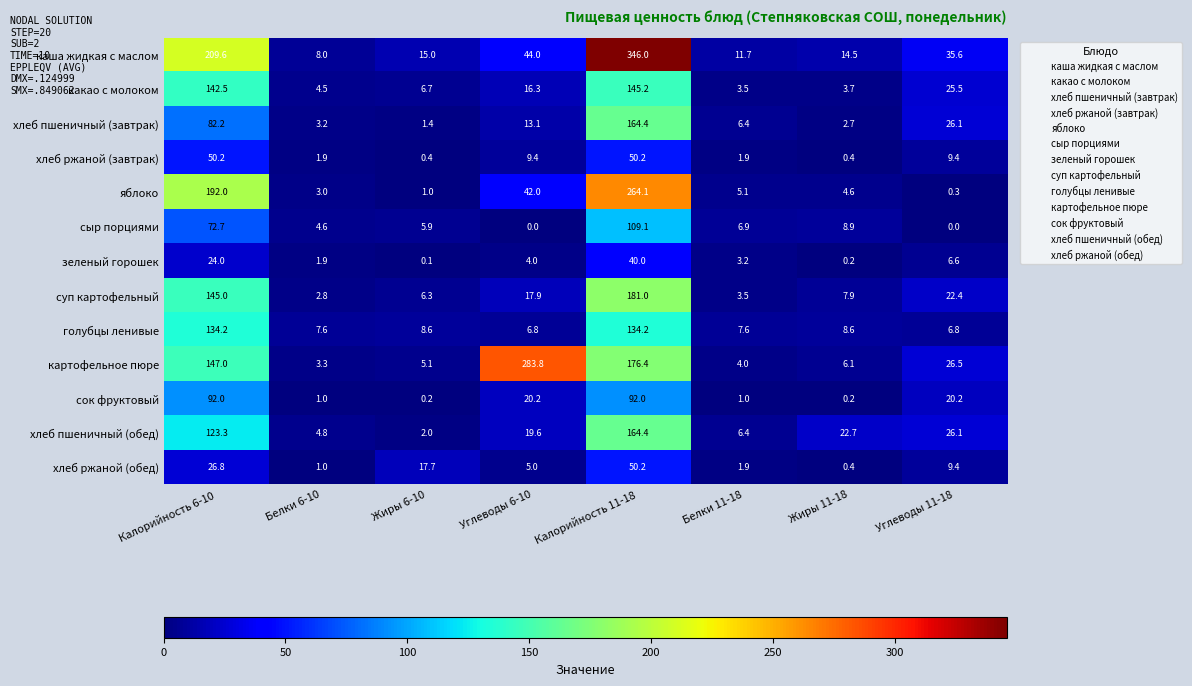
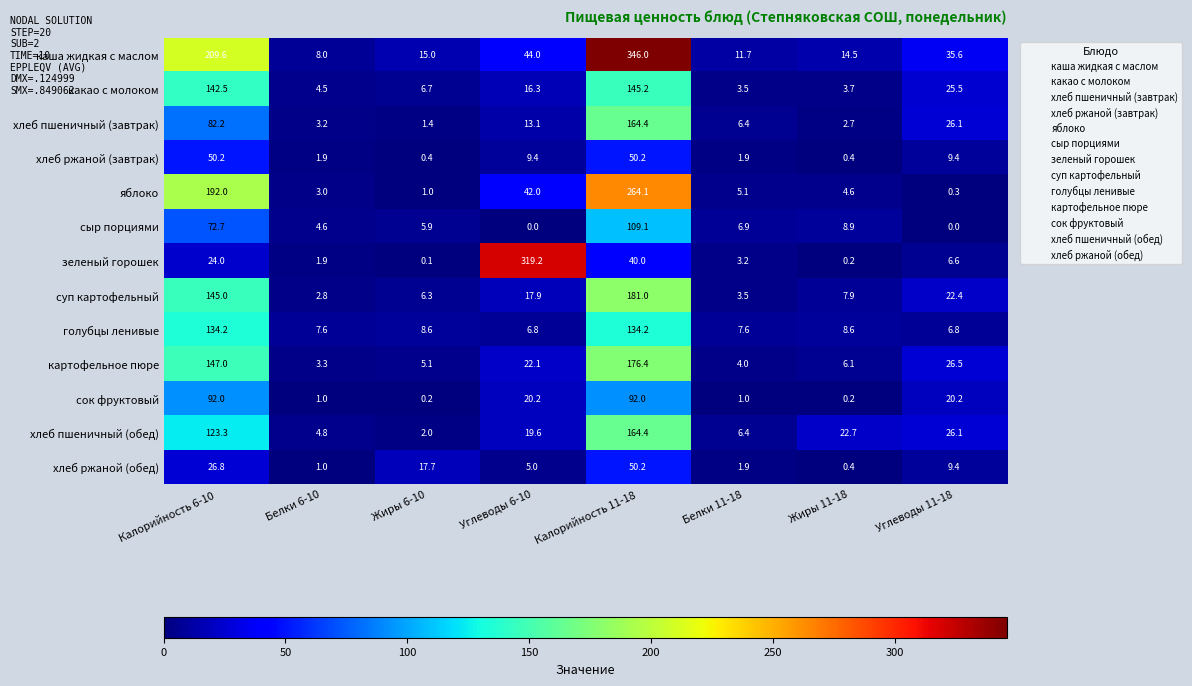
зеленый горошек, Углеводы 6-10: 4.0 -> 319.2
картофельное пюре, Углеводы 6-10: 283.8 -> 22.1
